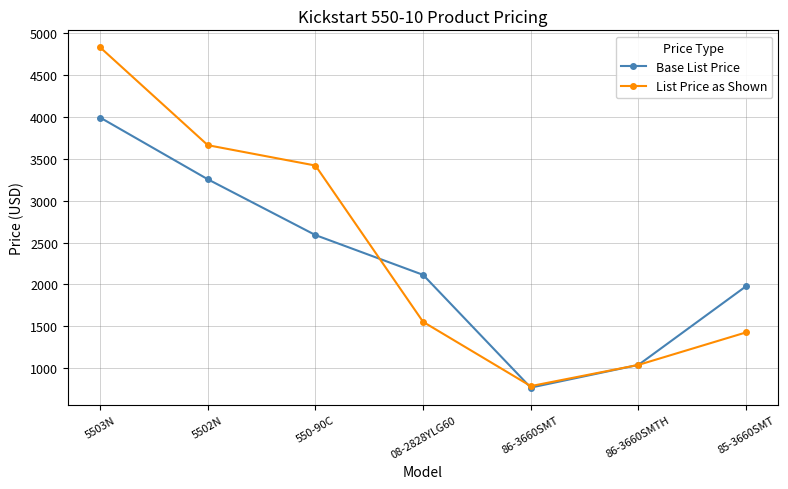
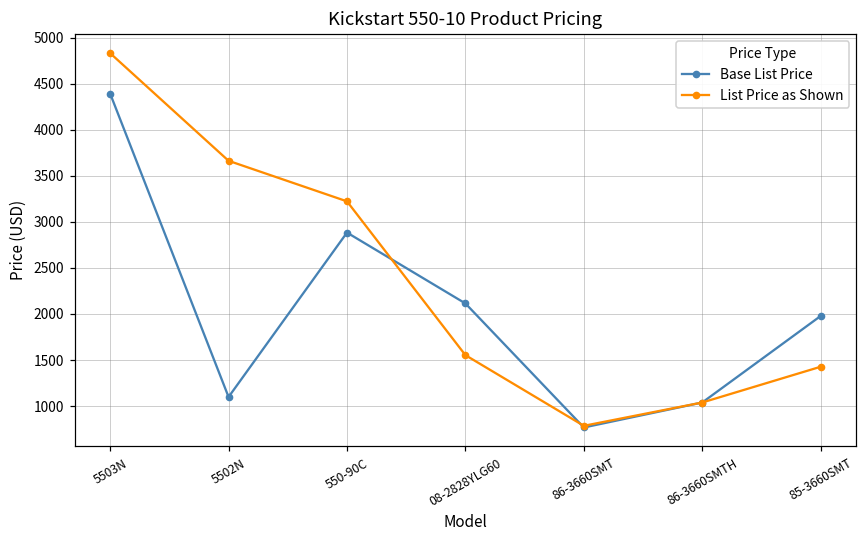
Base List Price, 5503N: 4000 -> 4400
Base List Price, 5502N: 3300 -> 1100
Base List Price, 550-90C: 2600 -> 2900
List Price as Shown, 550-90C: 3400 -> 3200
